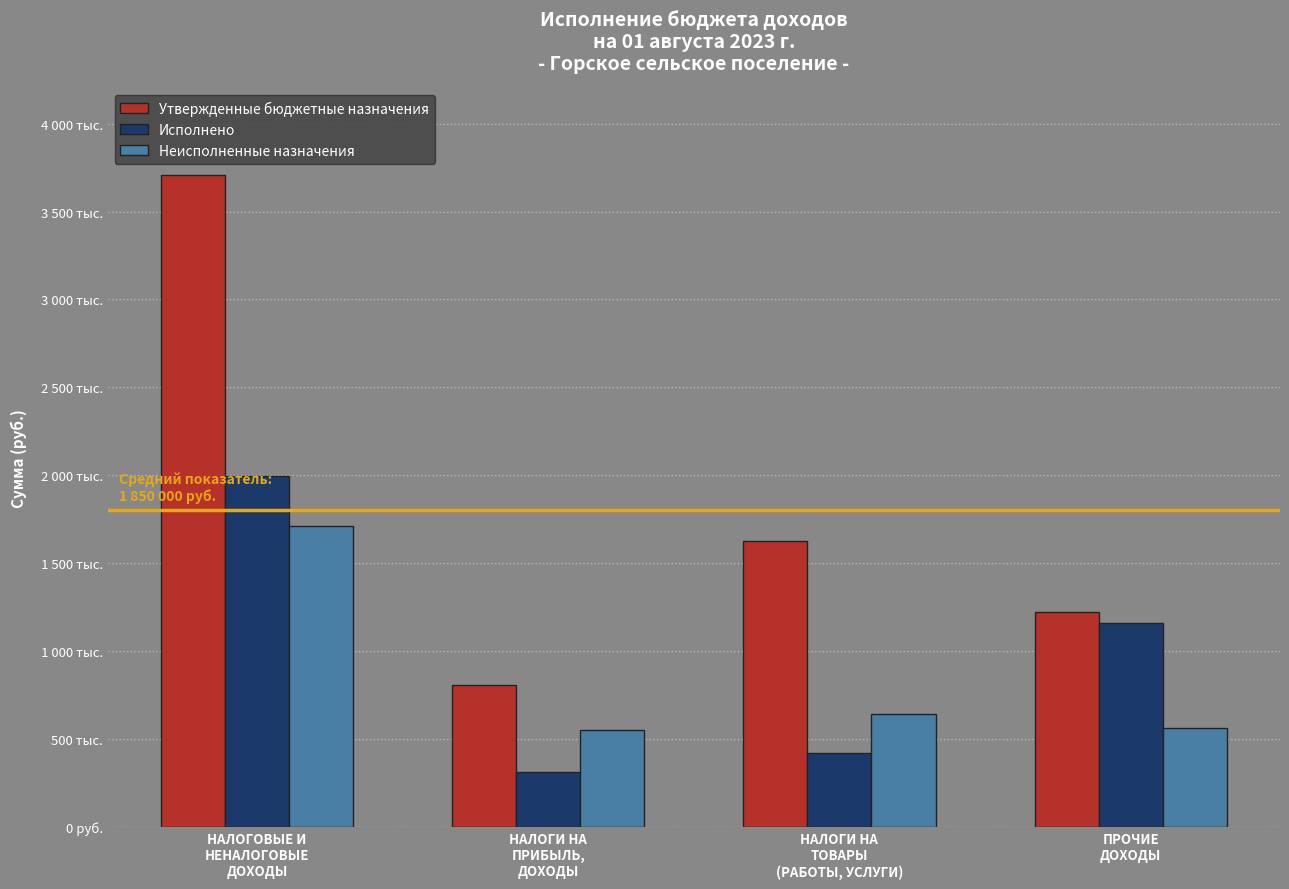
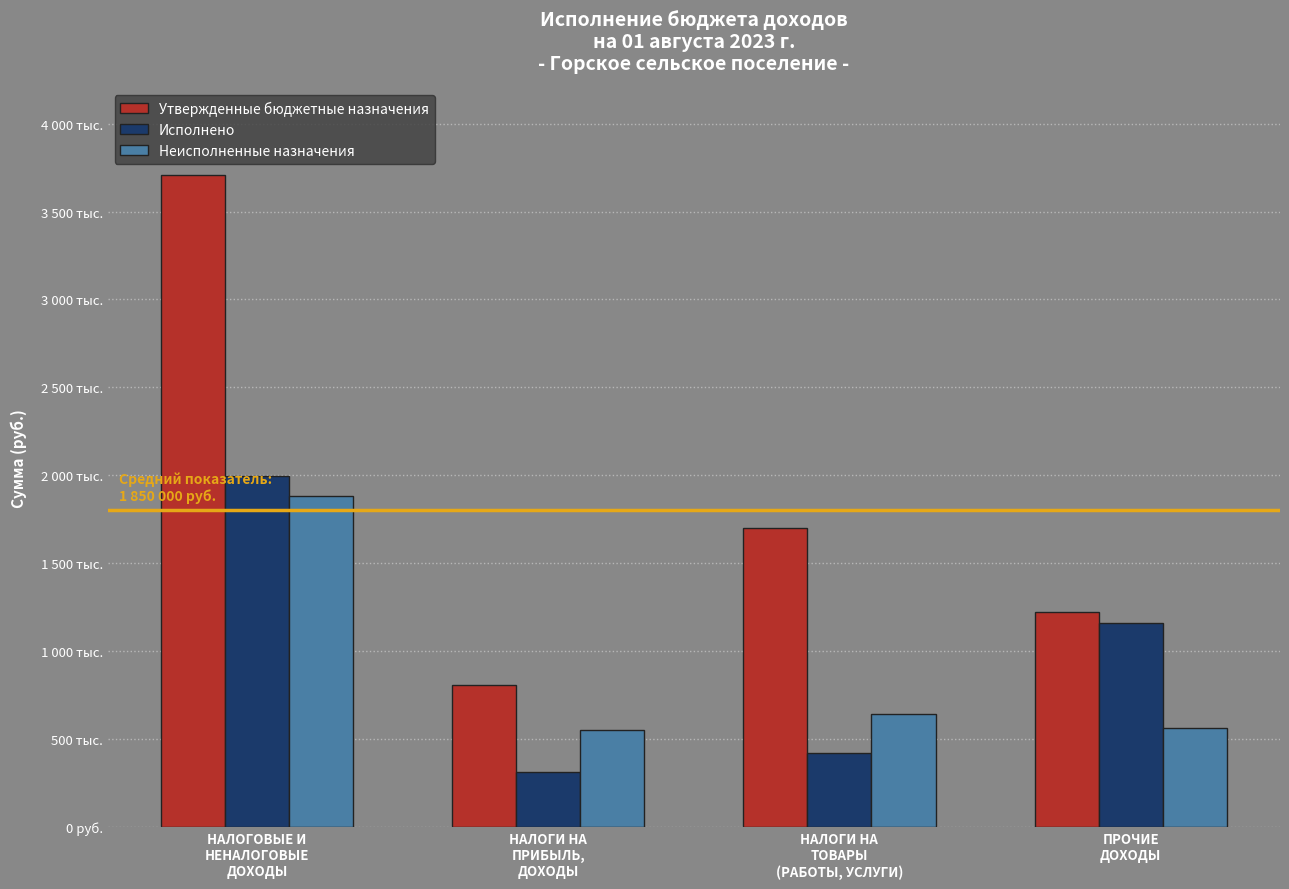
Неисполненные назначения, НАЛОГОВЫЕ И НЕНАЛОГОВЫЕ ДОХОДЫ: 1710 тыс. -> 1880 тыс.
Утвержденные бюджетные назначения, НАЛОГИ НА ТОВАРЫ (РАБОТЫ, УСЛУГИ): 1620 тыс. -> 1700 тыс.
